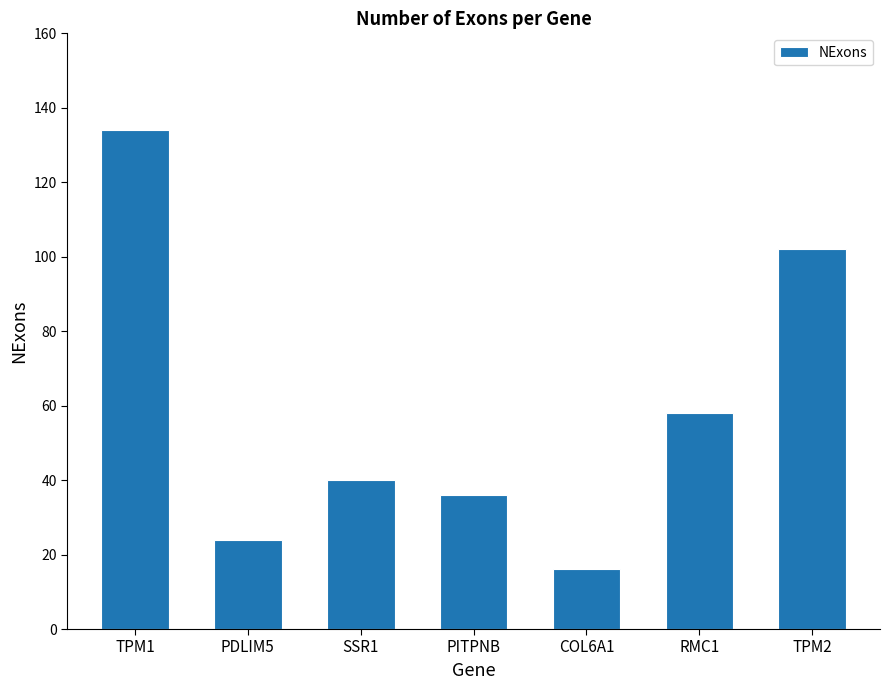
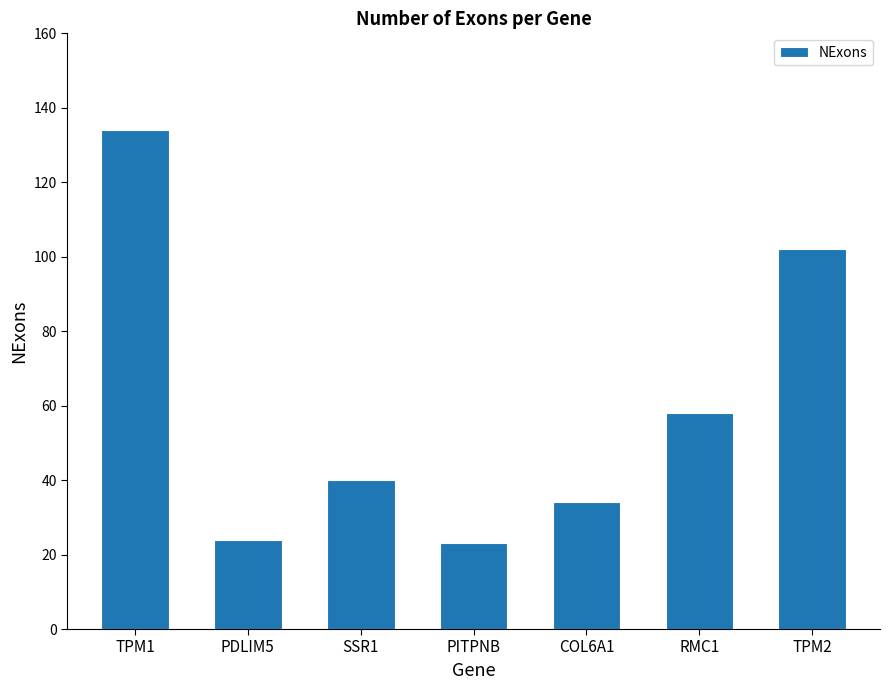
PITPNB: 36 -> 23
COL6A1: 16 -> 34
